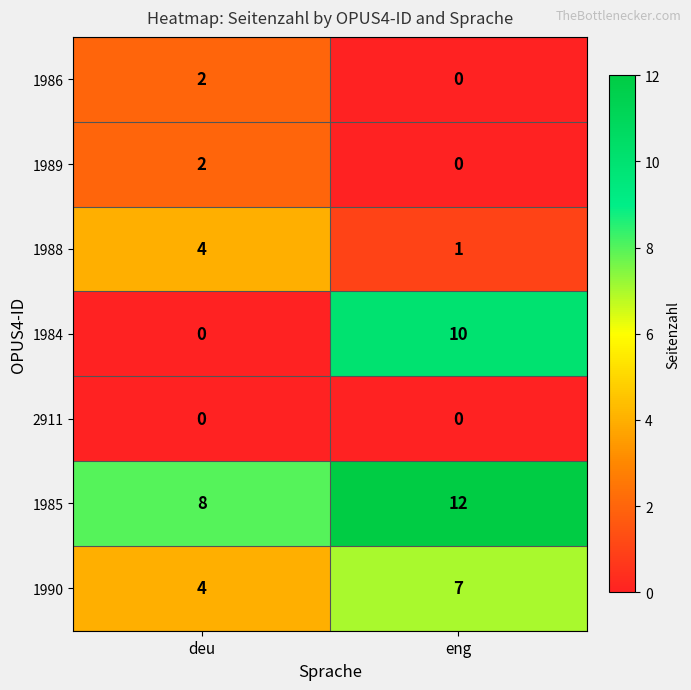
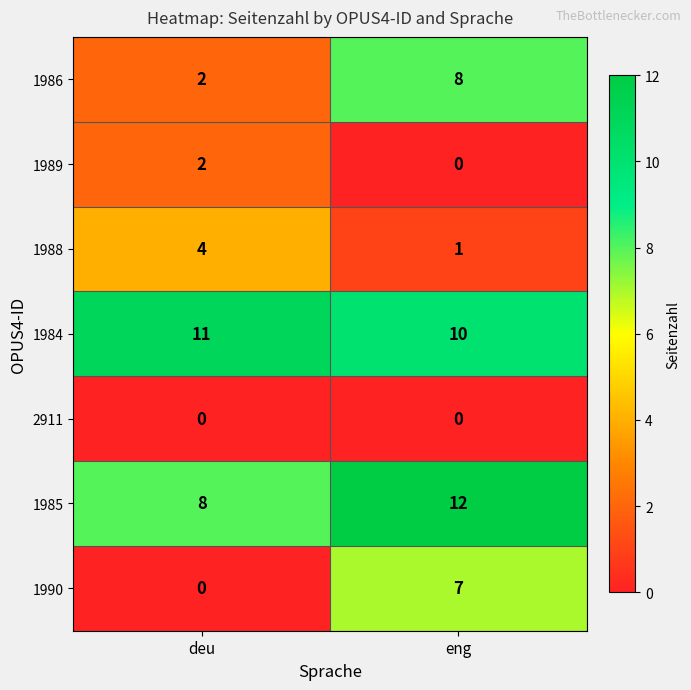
1986, eng: 0 -> 8
1984, deu: 0 -> 11
1990, deu: 4 -> 0
